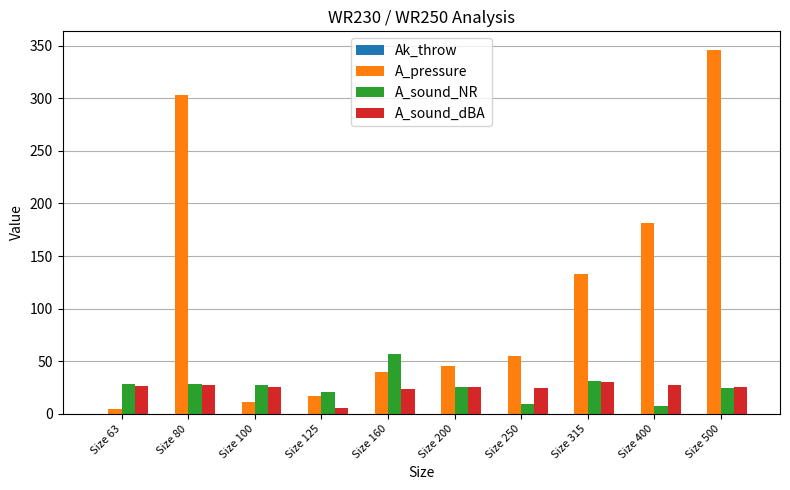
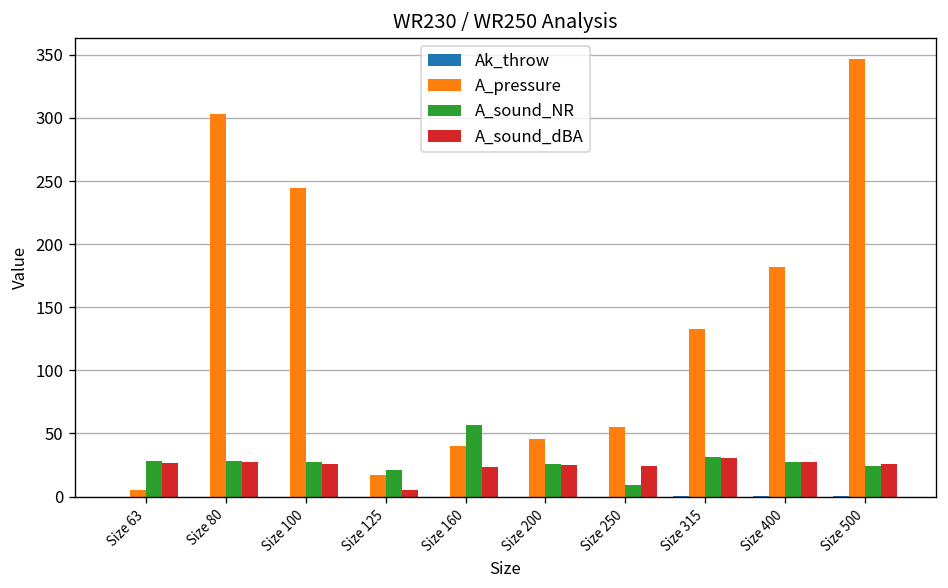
A_pressure, Size 100: 11 -> 244
A_sound_NR, Size 400: 8 -> 27
